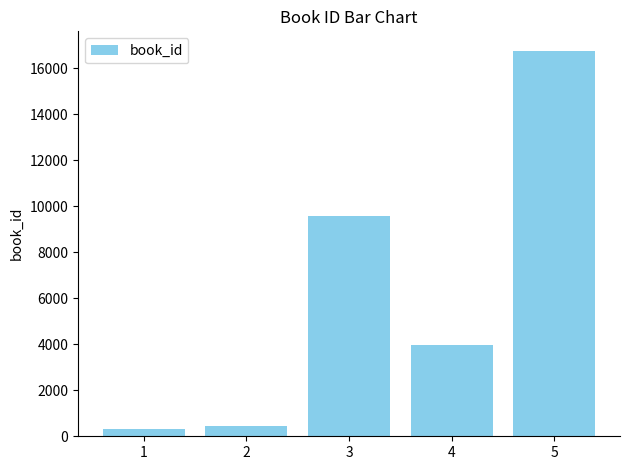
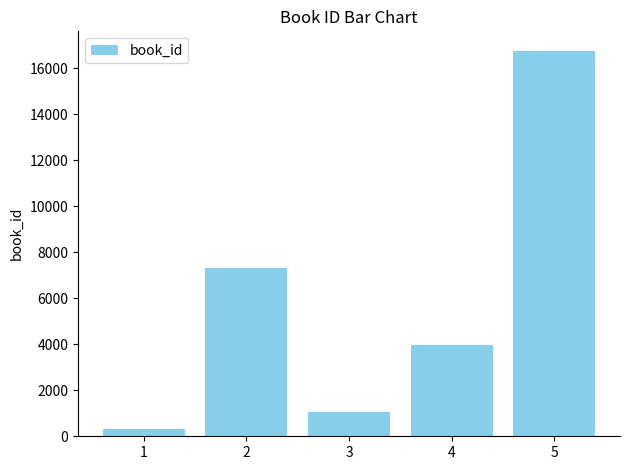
2: 400 -> 7300
3: 9600 -> 1000
